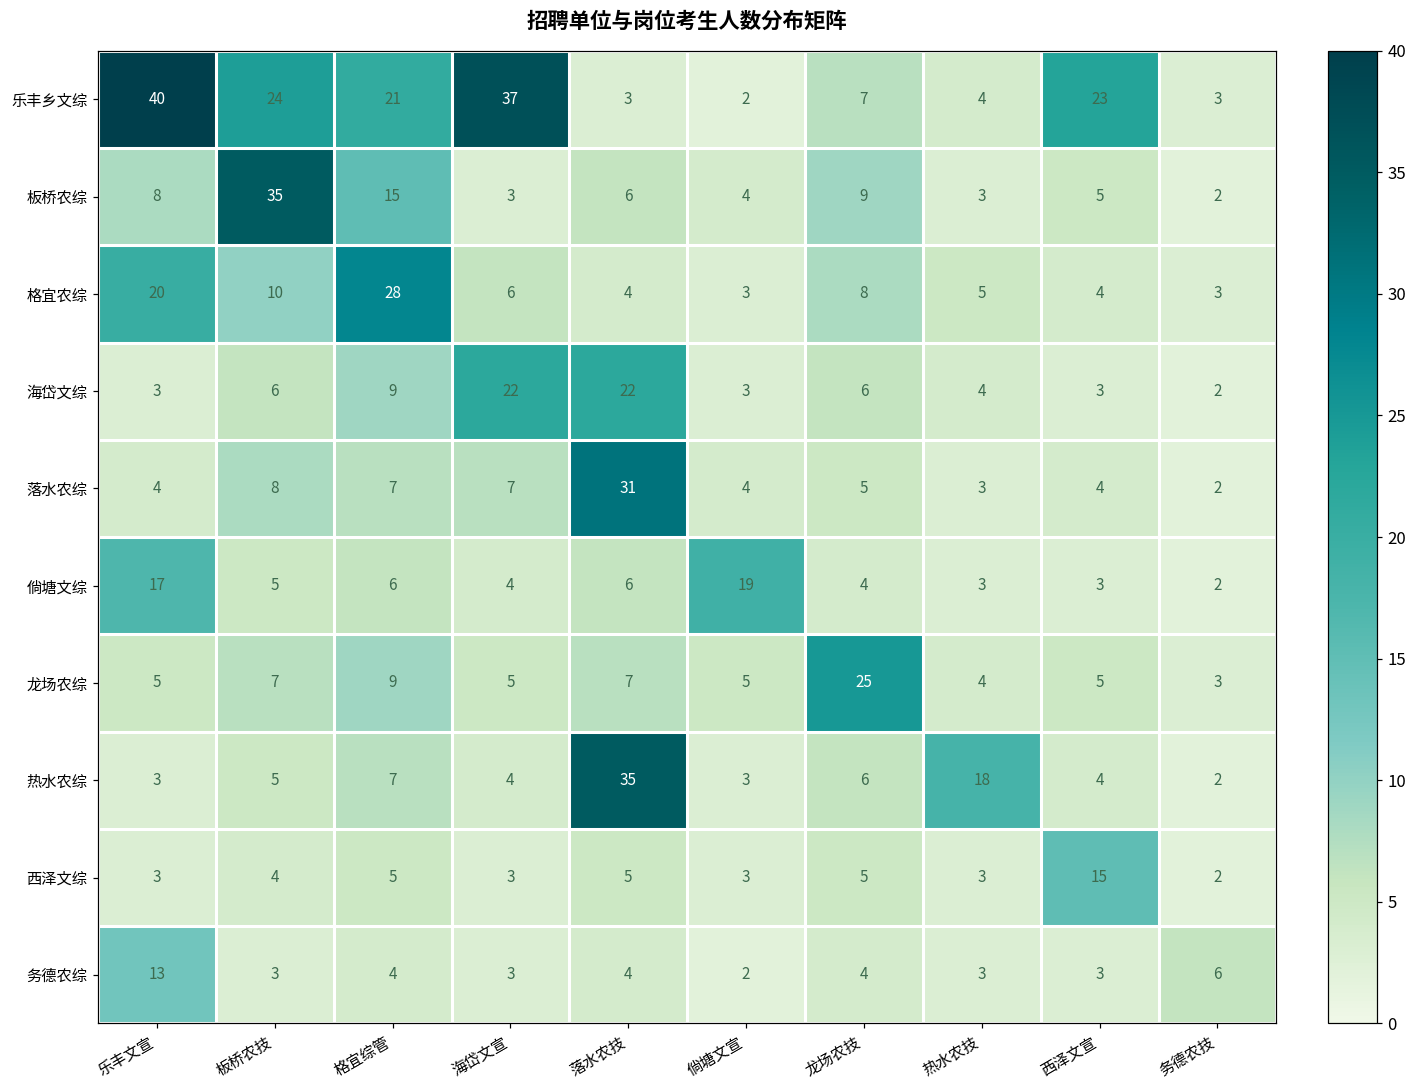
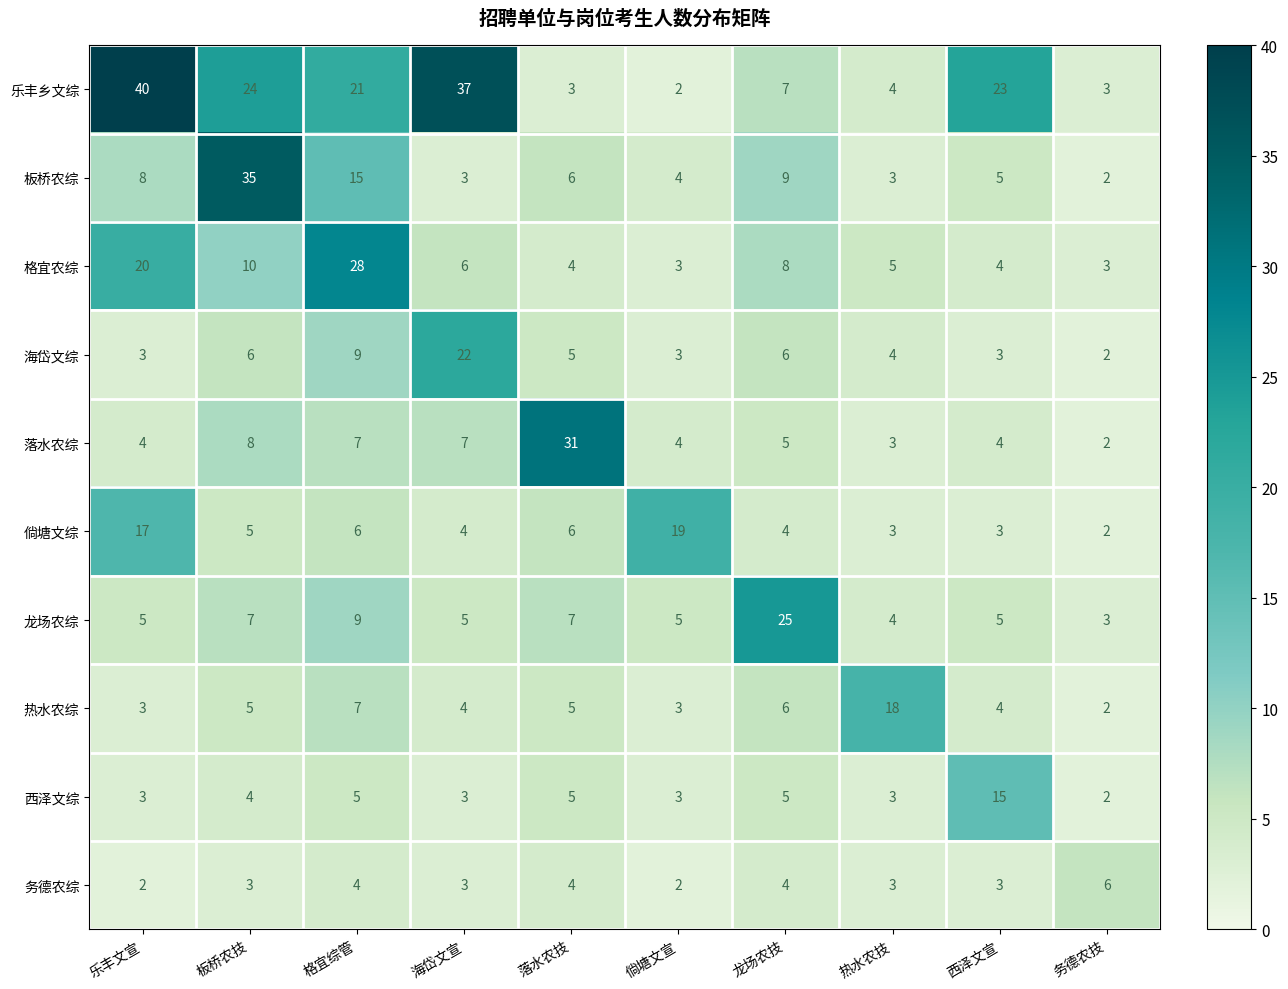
海岱文综, 落水农技: 22 -> 5
热水农综, 落水农技: 35 -> 5
务德农综, 乐丰文宣: 13 -> 2
